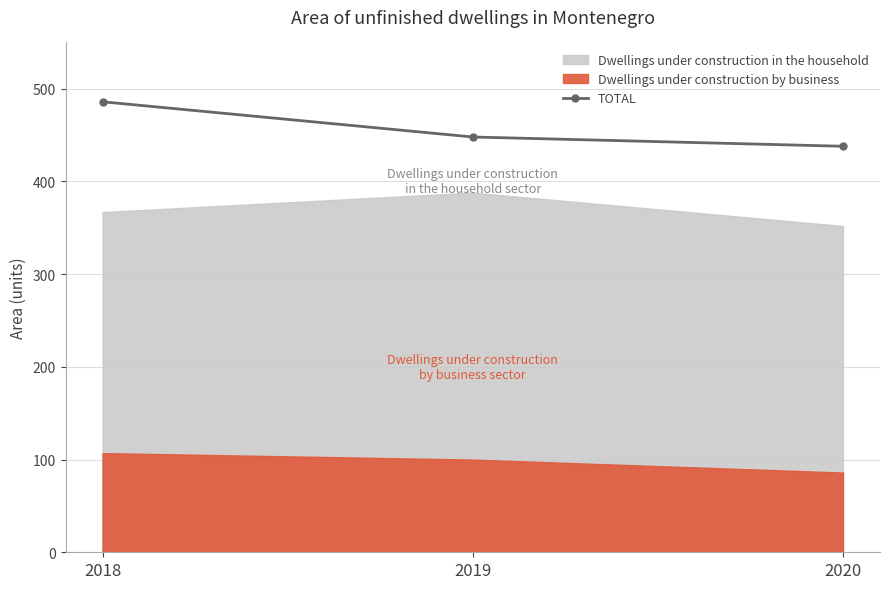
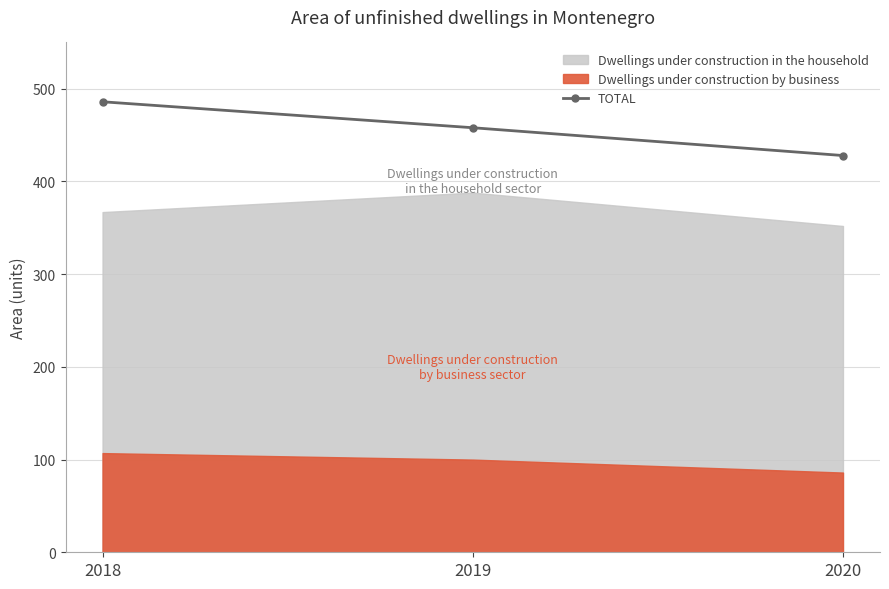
TOTAL, 2019: 450 -> 460
TOTAL, 2020: 440 -> 430
